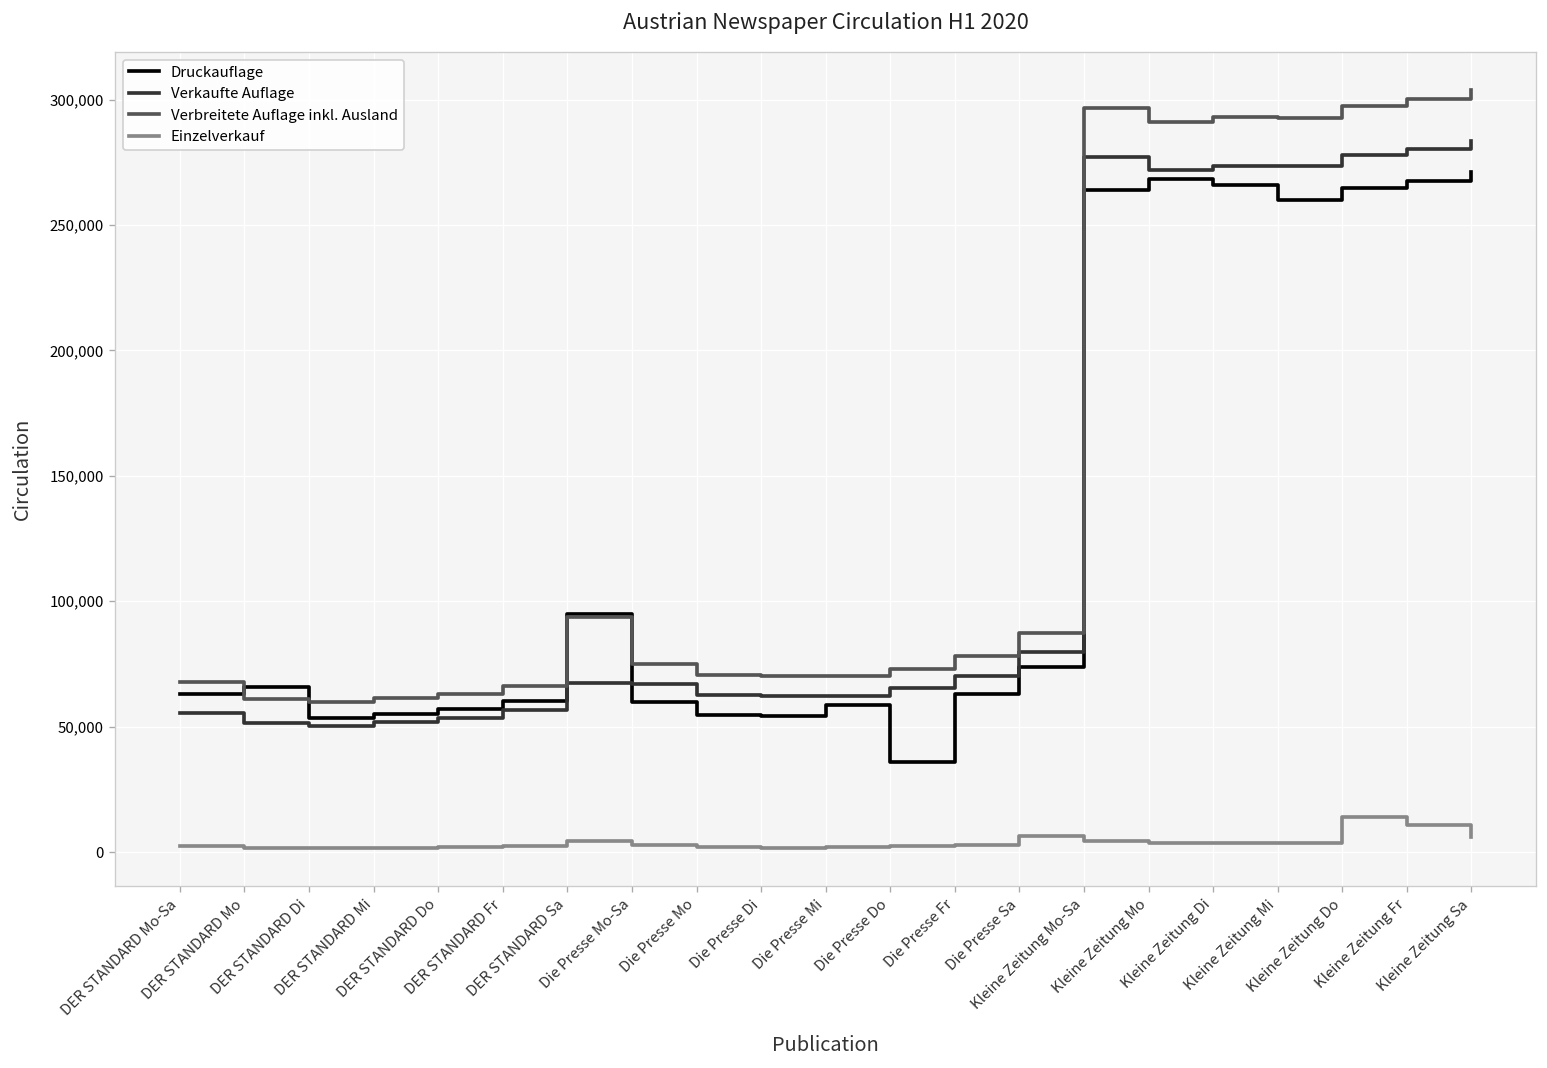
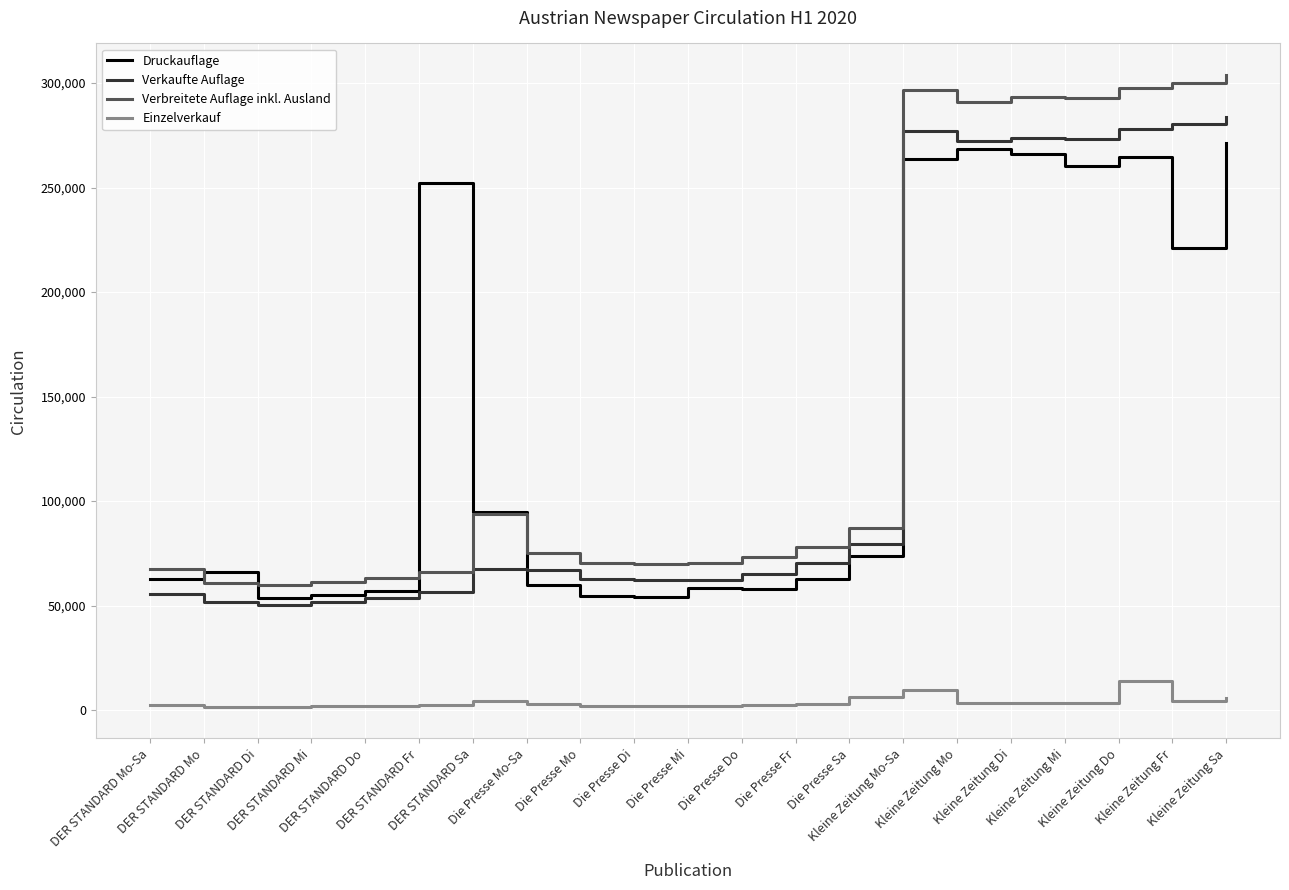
Druckauflage, DER STANDARD Fr: 60,000 -> 252,000
Druckauflage, Die Presse Do: 36,000 -> 58,000
Einzelverkauf, Kleine Zeitung Mo-Sa: 4,000 -> 10,000
Druckauflage, Kleine Zeitung Fr: 268,000 -> 221,000
Einzelverkauf, Kleine Zeitung Fr: 11,000 -> 4,000
